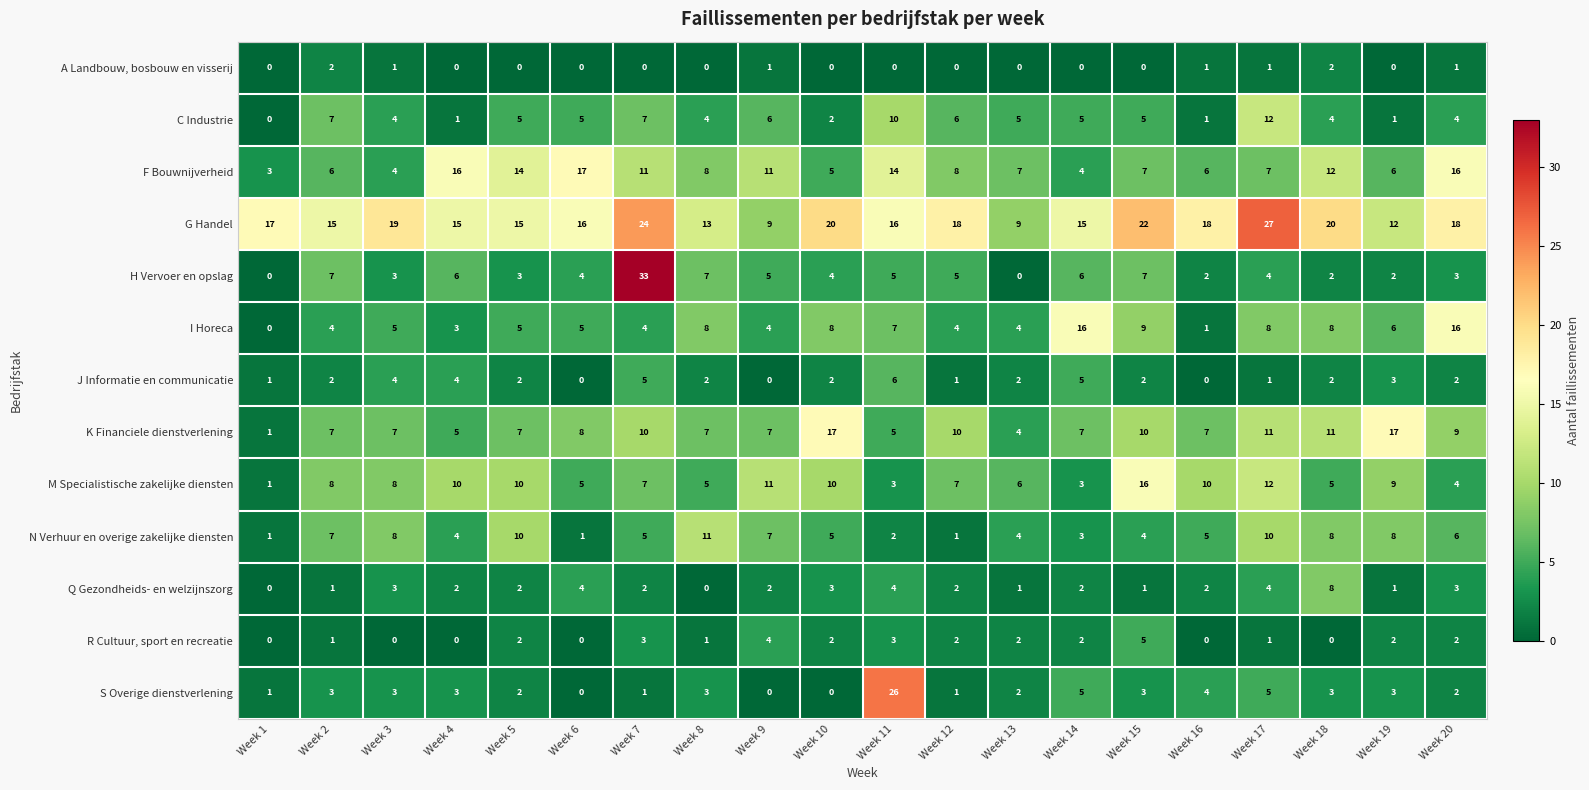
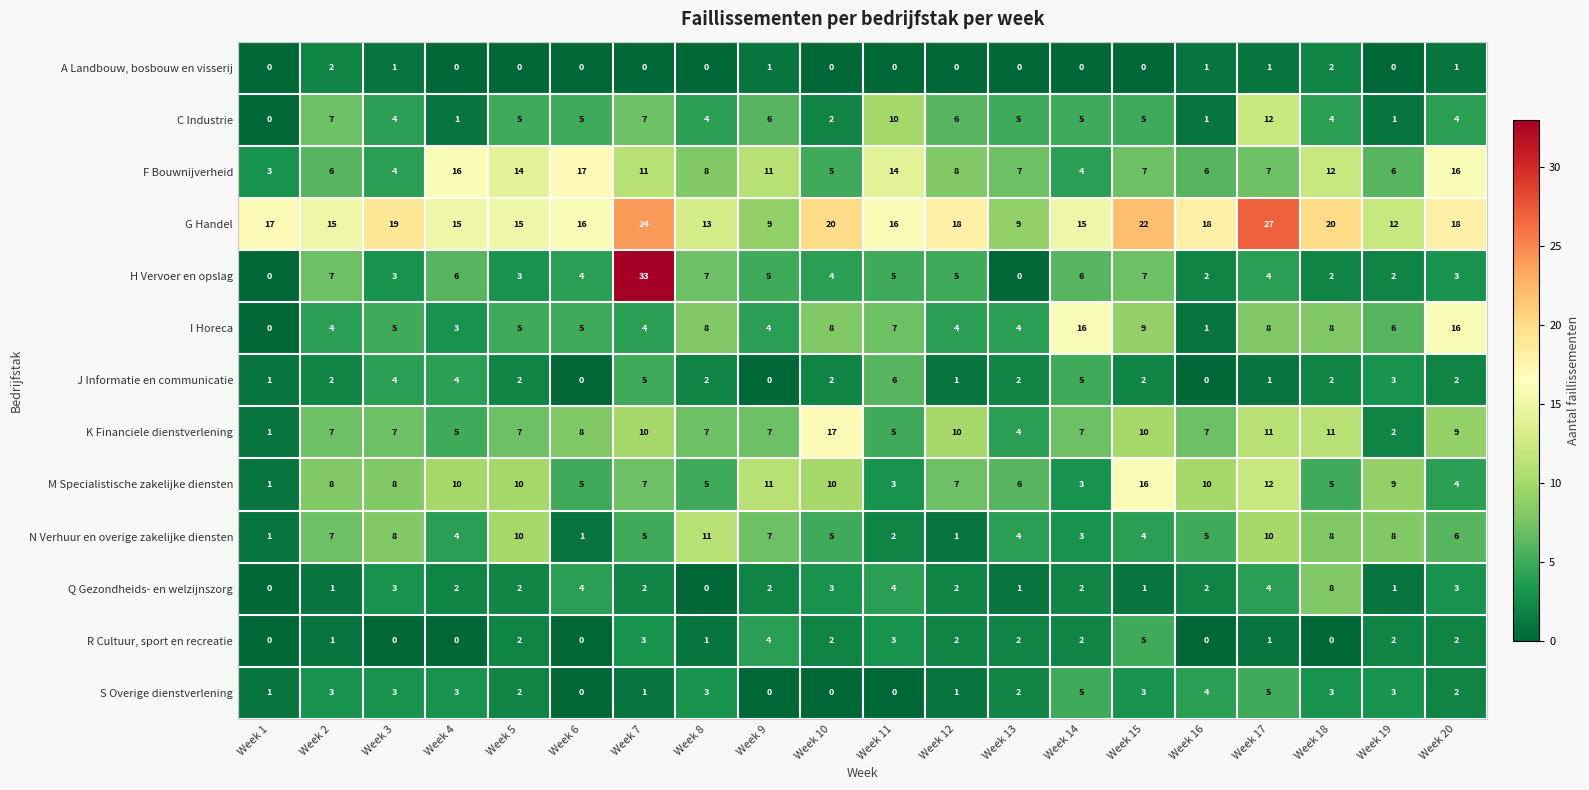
K Financiele dienstverlening, Week 19: 17 -> 2
S Overige dienstverlening, Week 11: 26 -> 0
